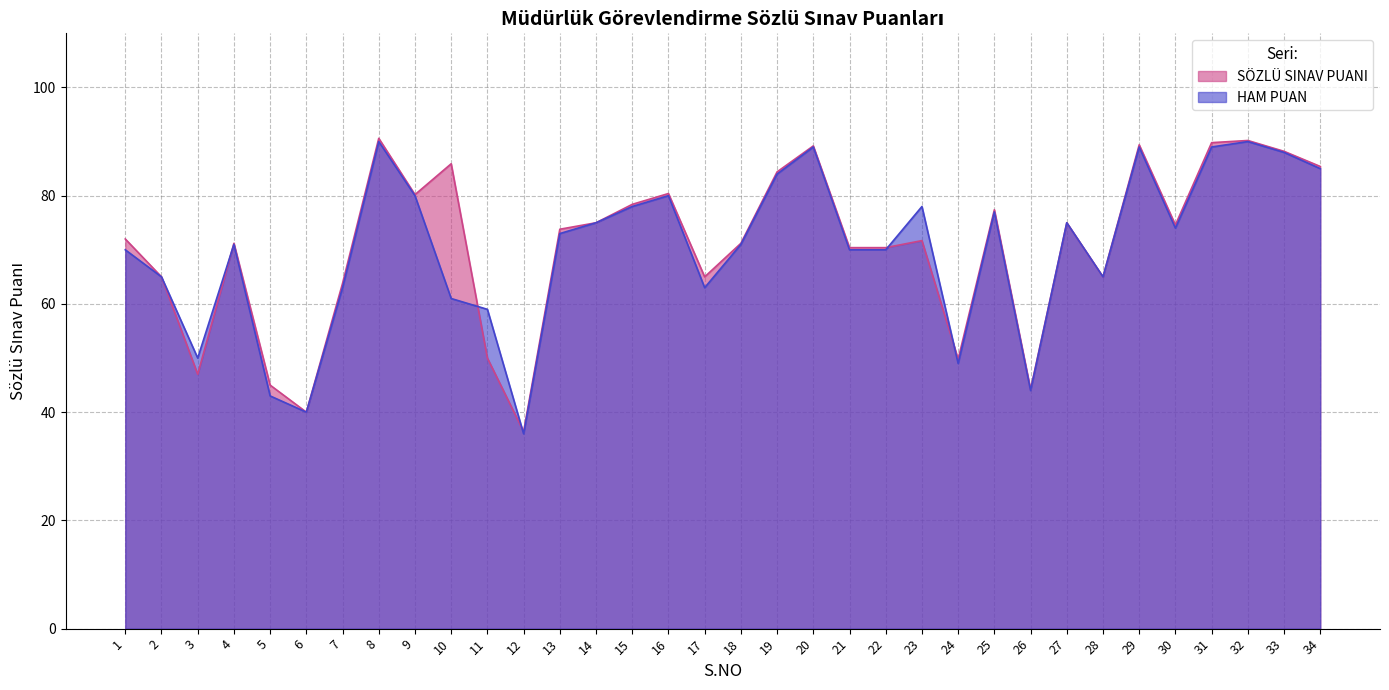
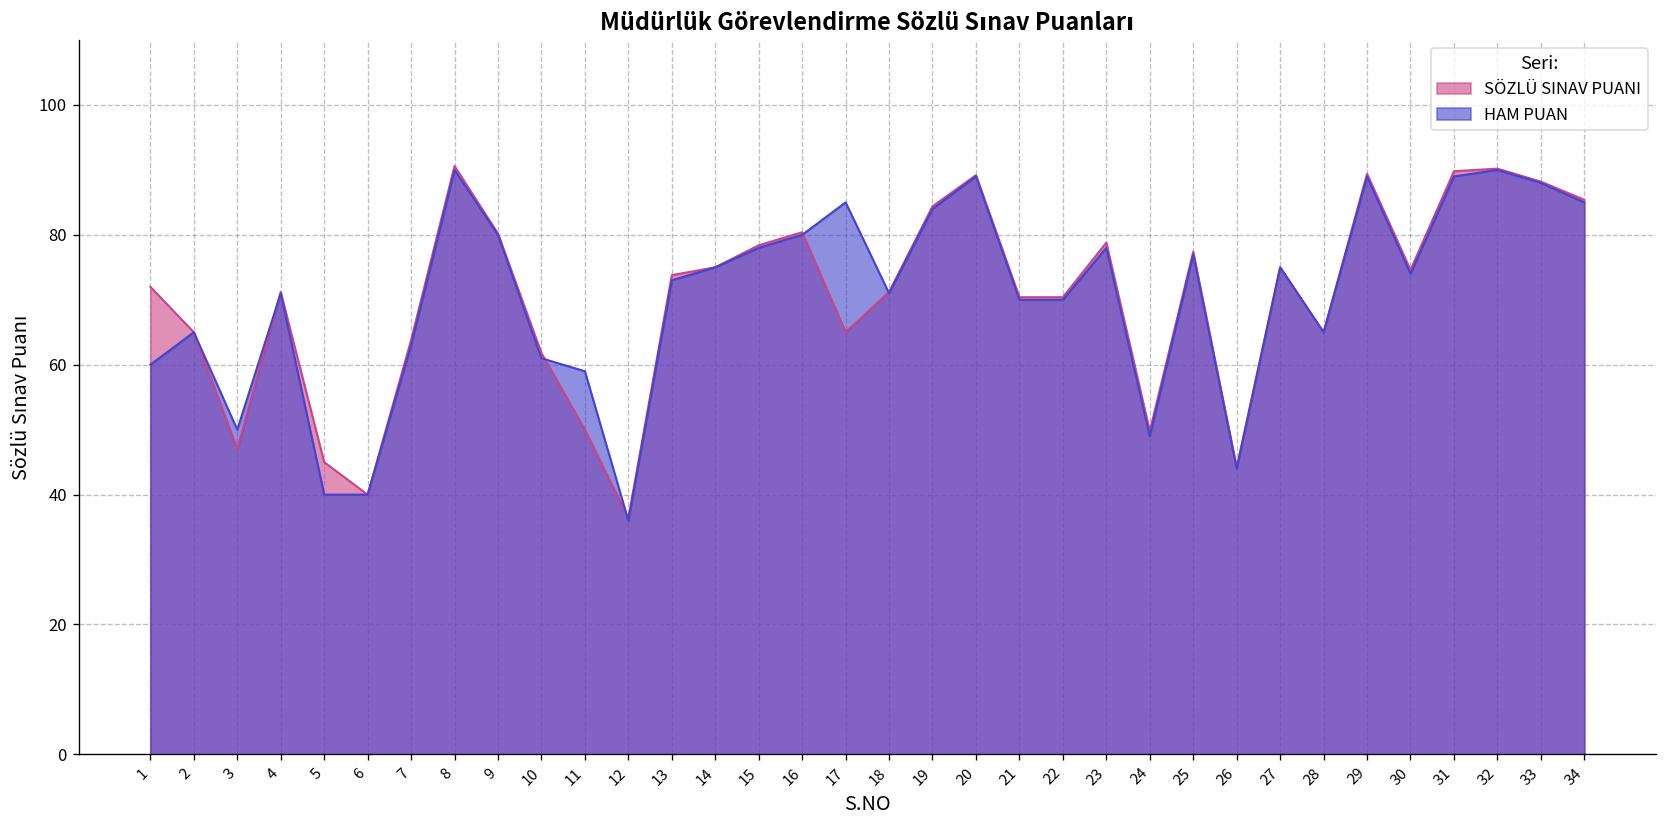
HAM PUAN, 1: 70 -> 60
HAM PUAN, 5: 43 -> 40
SÖZLÜ SINAV PUANI, 10: 86 -> 62
HAM PUAN, 17: 63 -> 85
SÖZLÜ SINAV PUANI, 23: 72 -> 79
